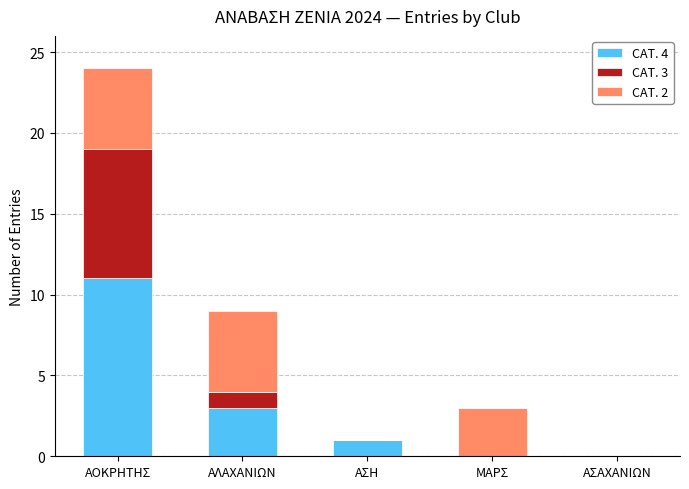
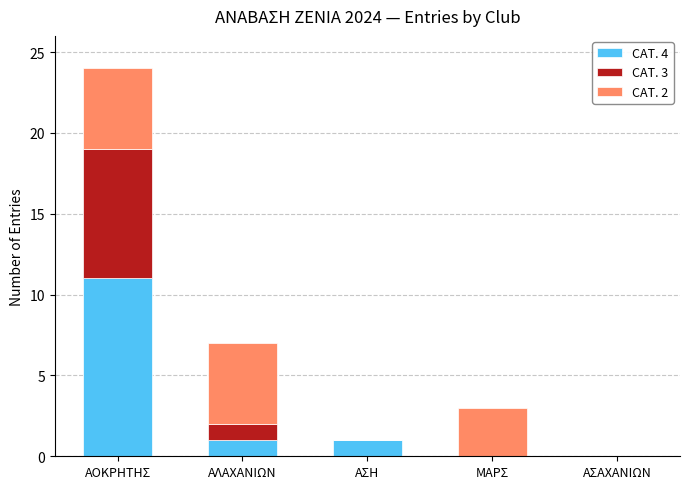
CΑΤ. 4, ΑΛΑΧΑΝΙΩΝ: 3 -> 1
